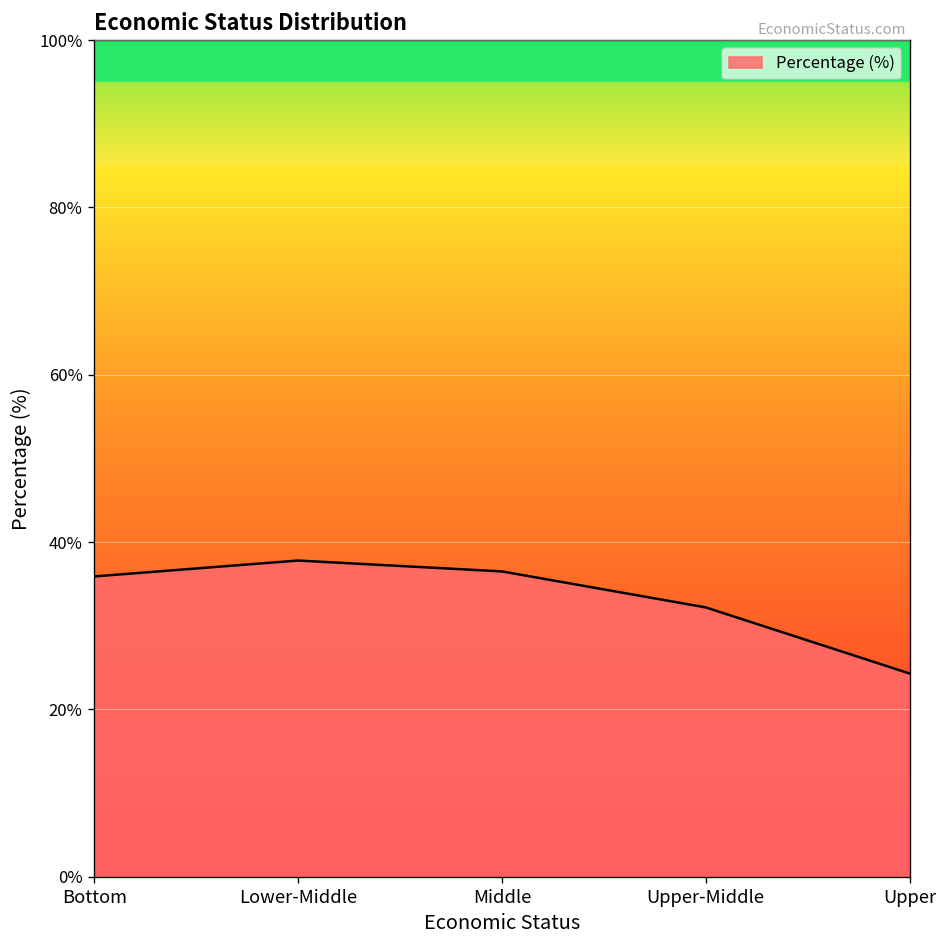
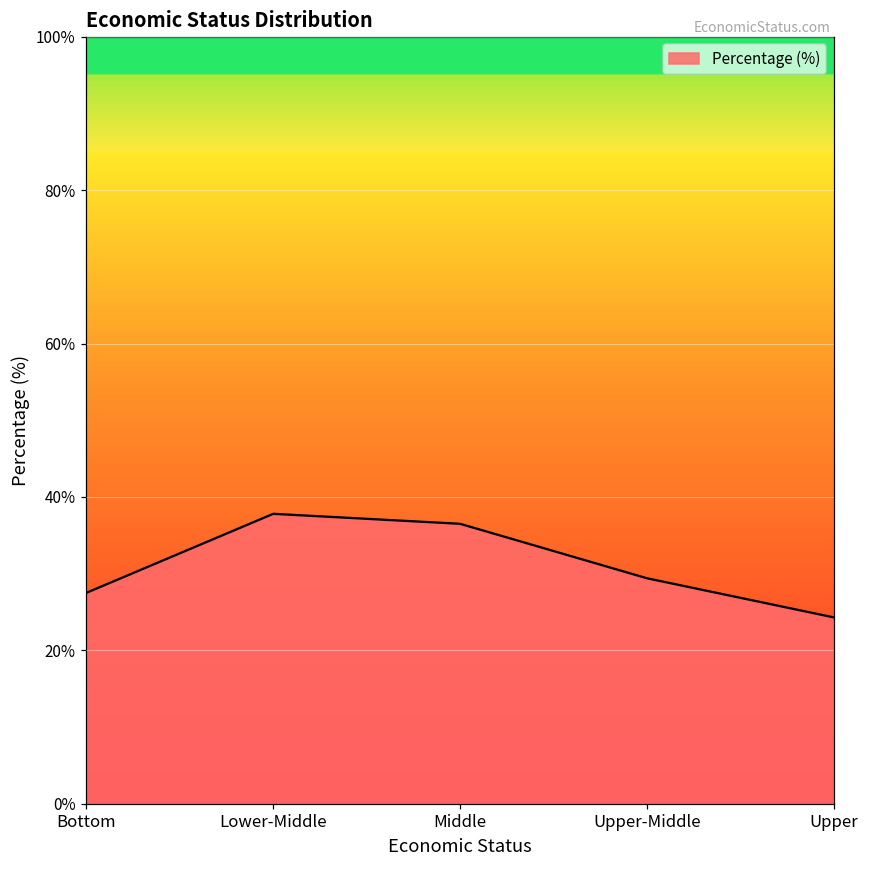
Bottom: 36% -> 28%
Upper-Middle: 32% -> 29%
